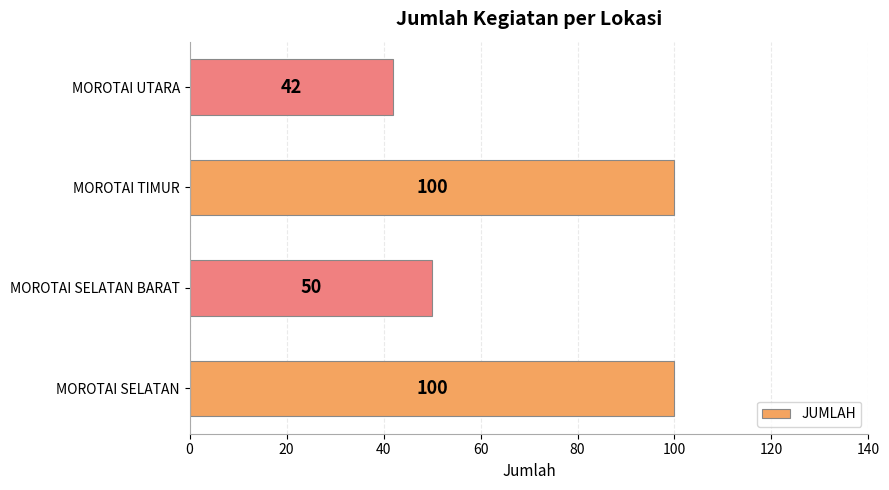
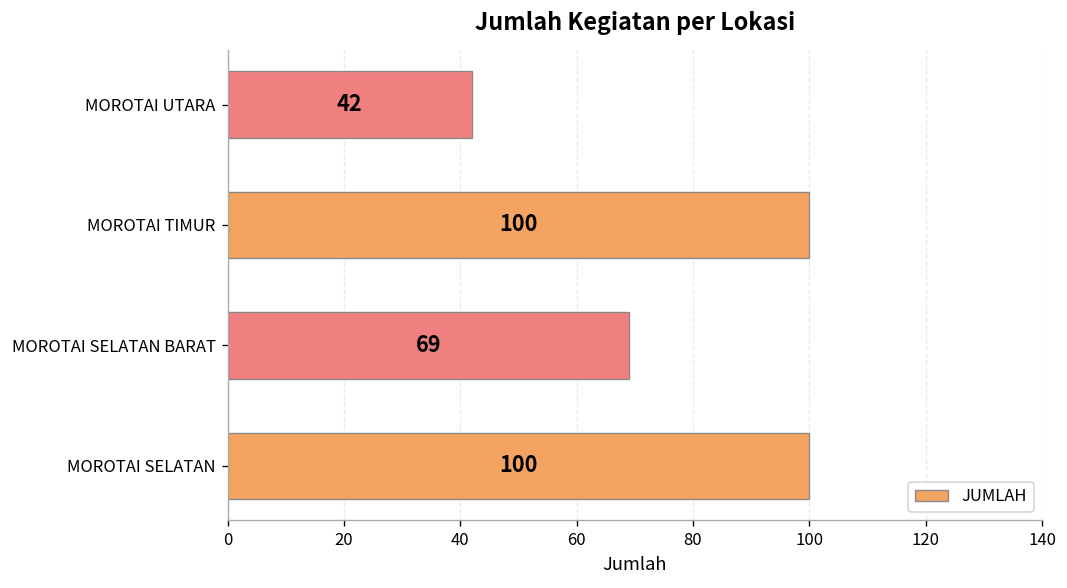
MOROTAI SELATAN BARAT: 50 -> 69
